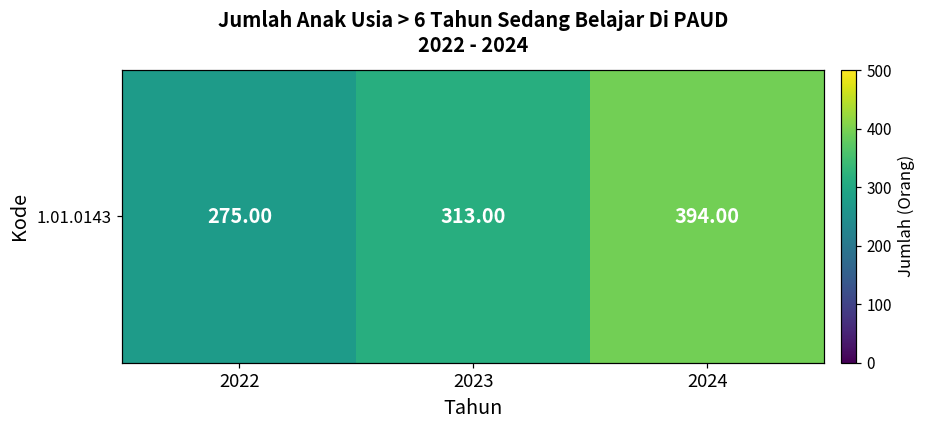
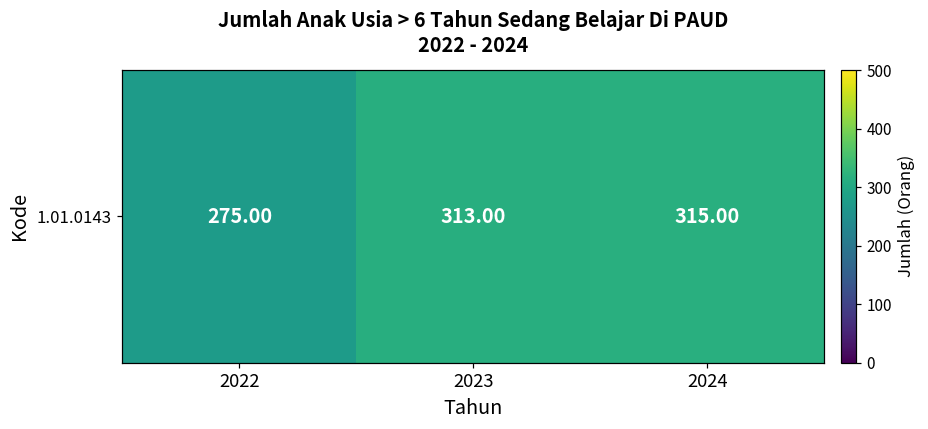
1.01.0143, 2024: 394.00 -> 315.00
